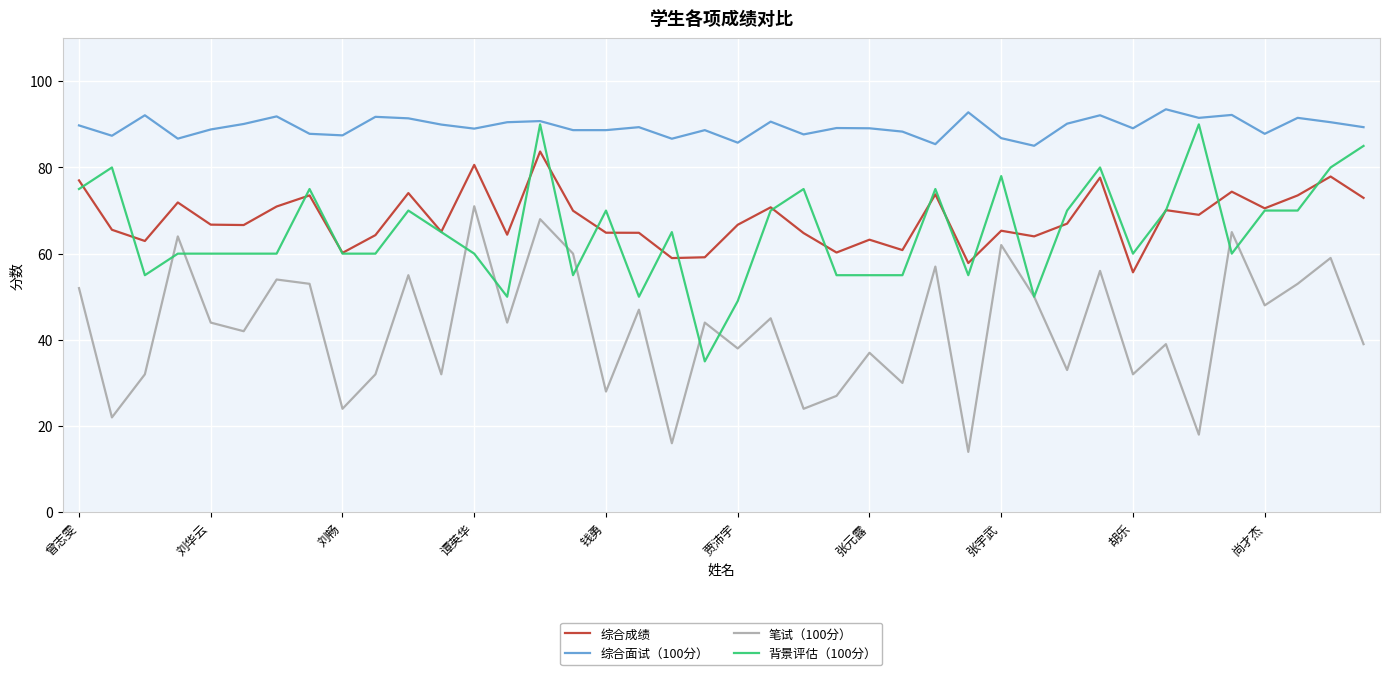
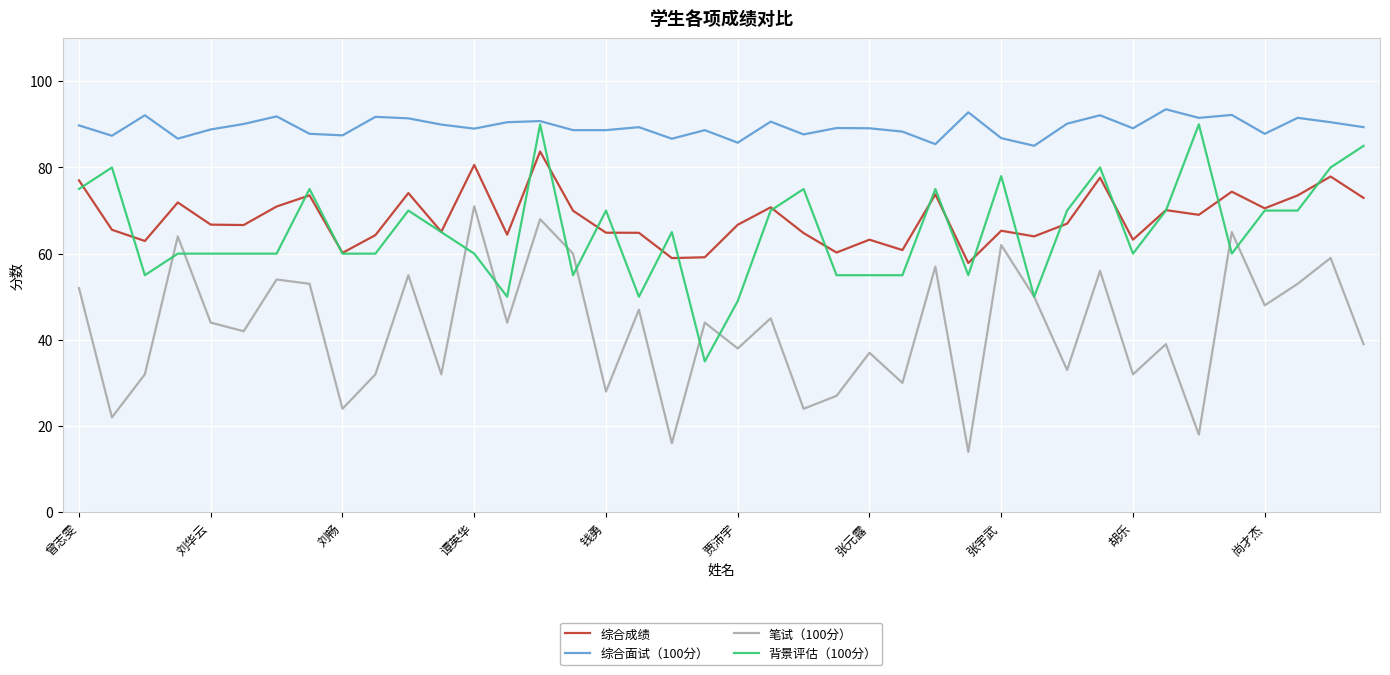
综合成绩, 胡乐: 56 -> 63
